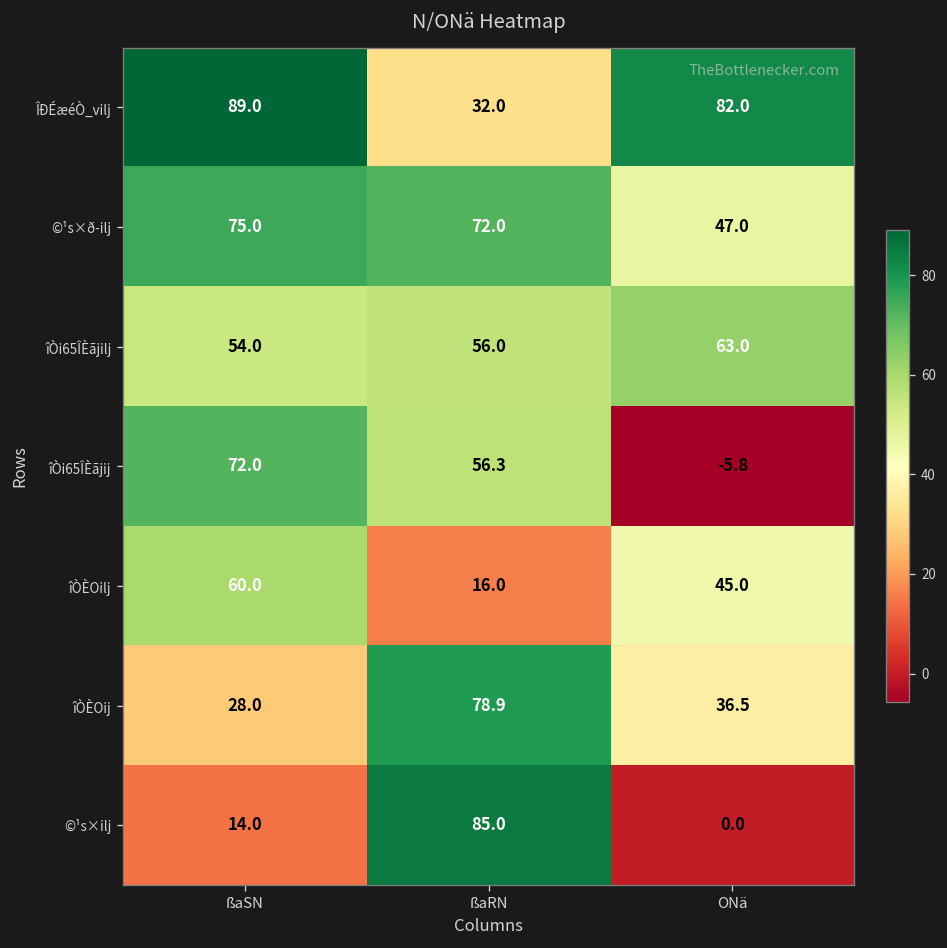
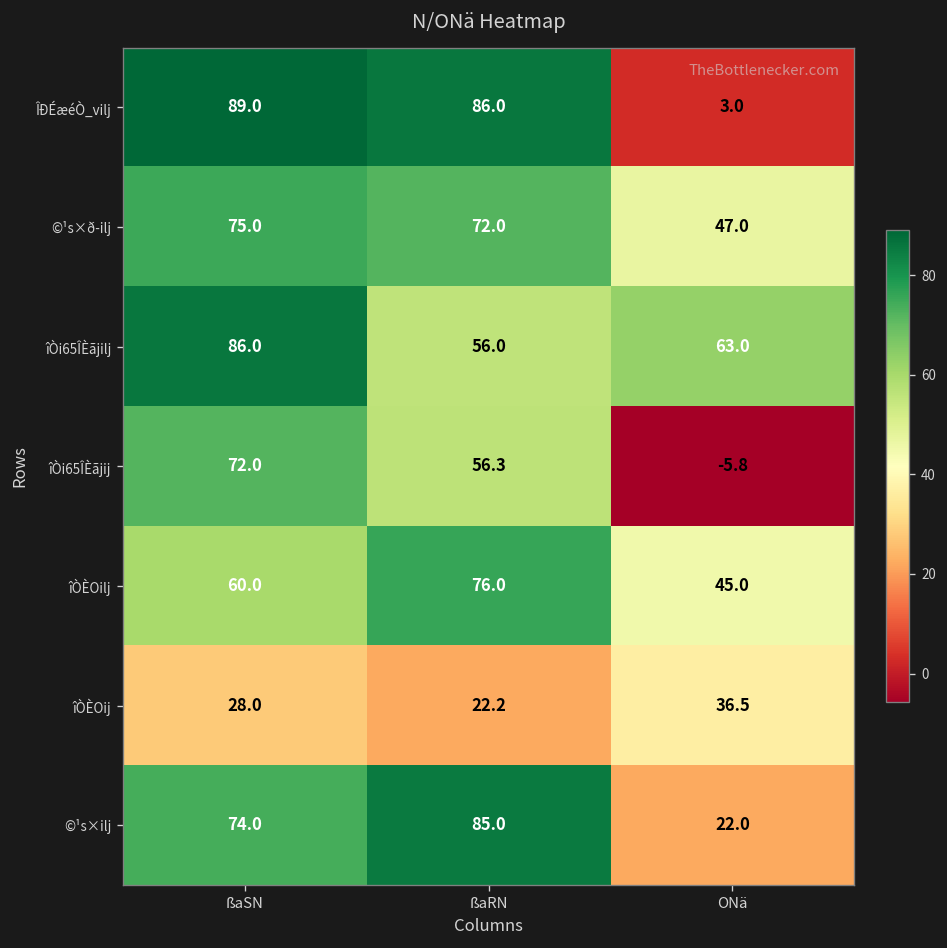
ÎÐÉæéÒ_vilj, ßaRN: 32.0 -> 86.0
ÎÐÉæéÒ_vilj, ONä: 82.0 -> 3.0
îÒi65ÎÈãjilj, ßaSN: 54.0 -> 86.0
îÒÈOilj, ßaRN: 16.0 -> 76.0
îÒÈOij, ßaRN: 78.9 -> 22.2
©¹s×ilj, ßaSN: 14.0 -> 74.0
©¹s×ilj, ONä: 0.0 -> 22.0
